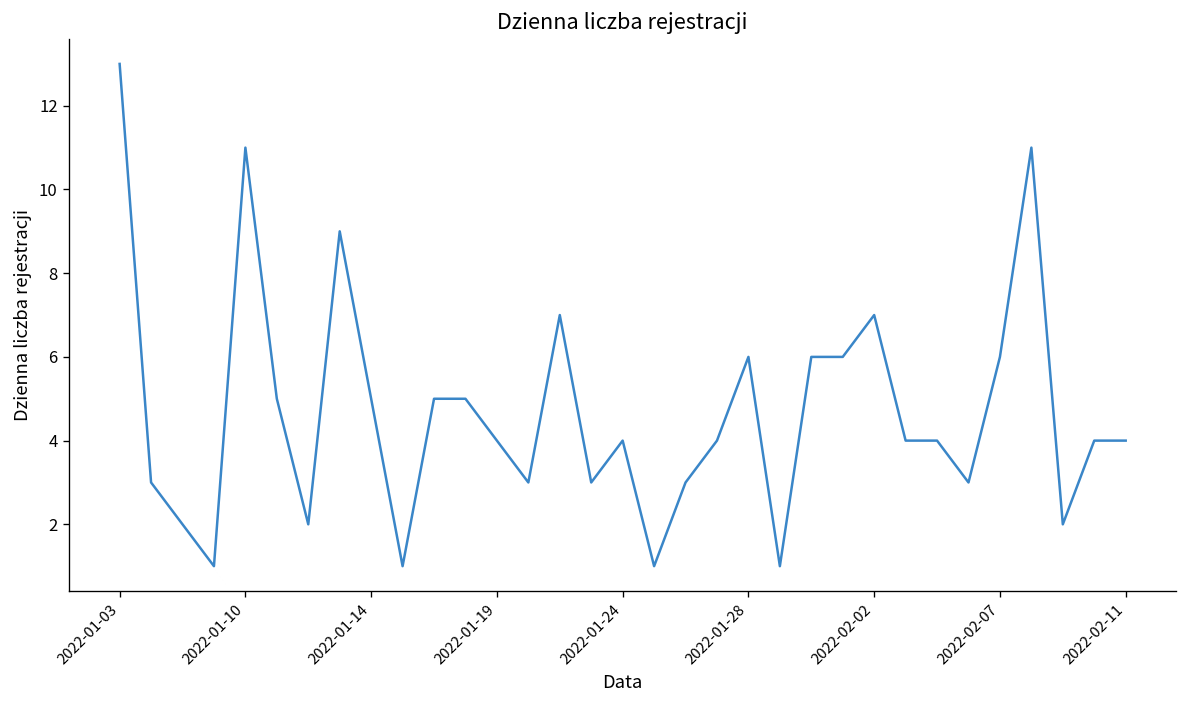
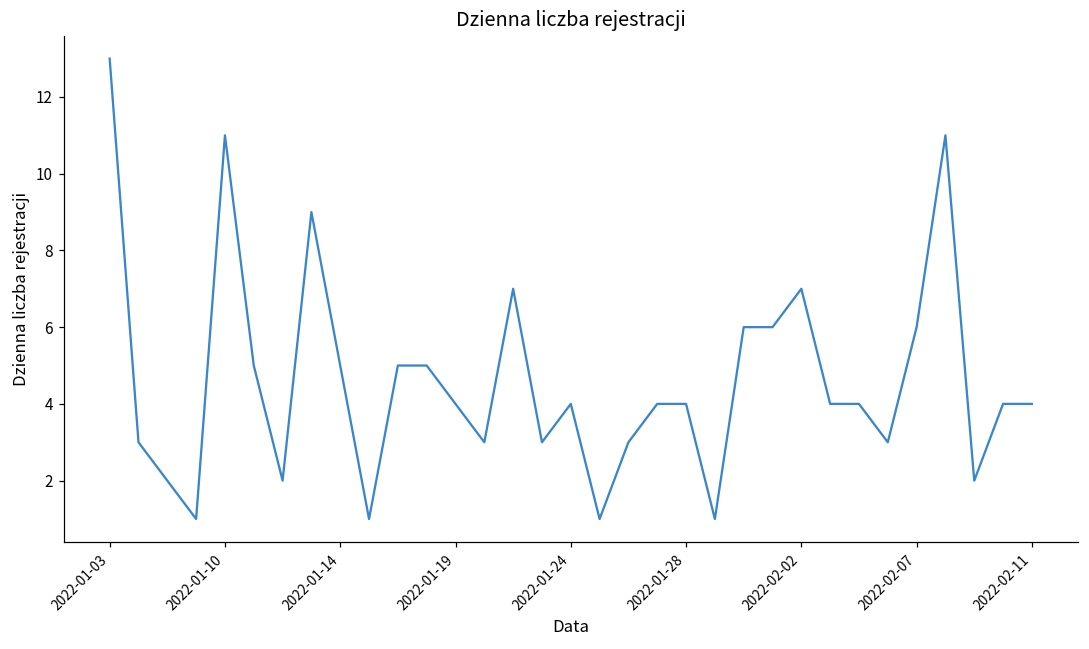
2022-01-28: 6 -> 4
